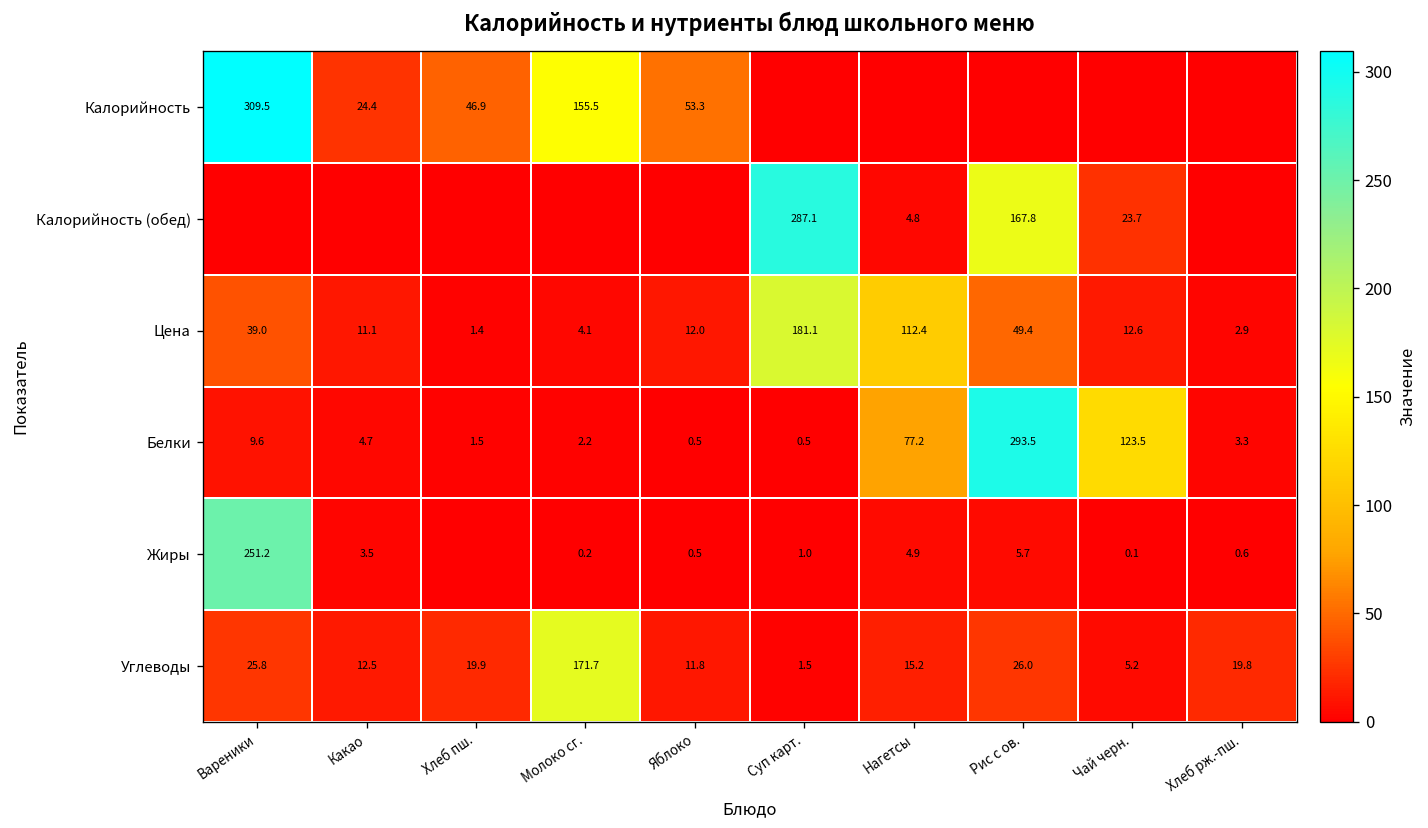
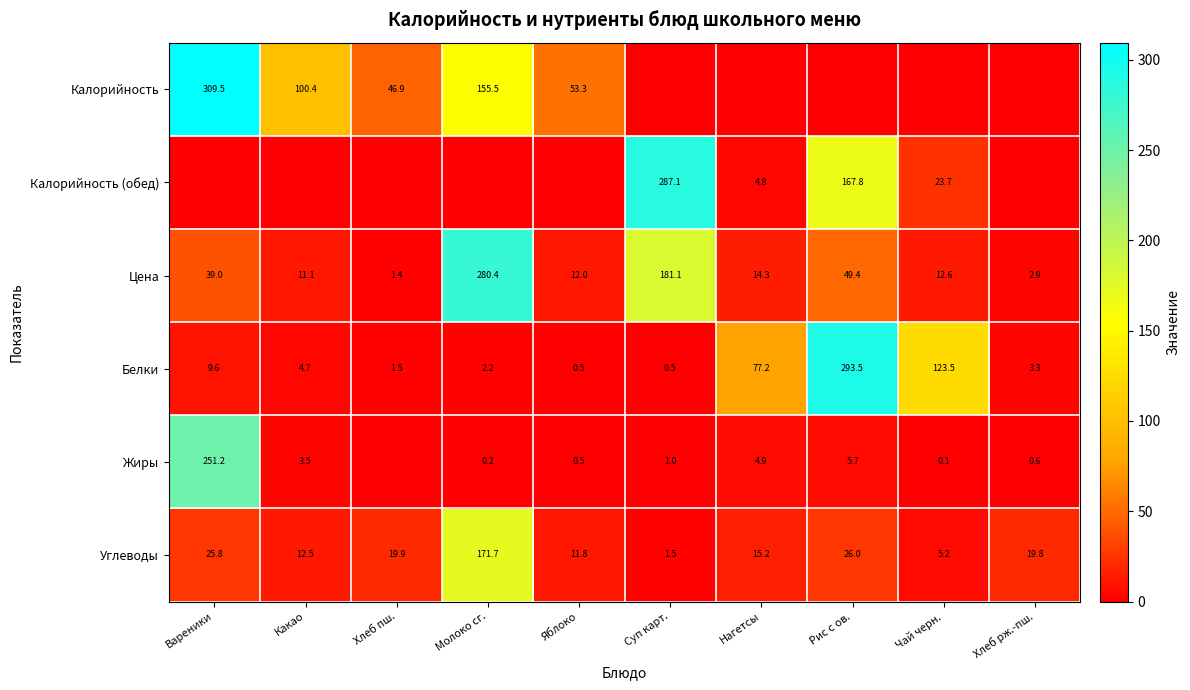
Калорийность, Какао: 24.4 -> 100.4
Цена, Молоко сг.: 4.1 -> 280.4
Цена, Нагетсы: 112.4 -> 14.3
